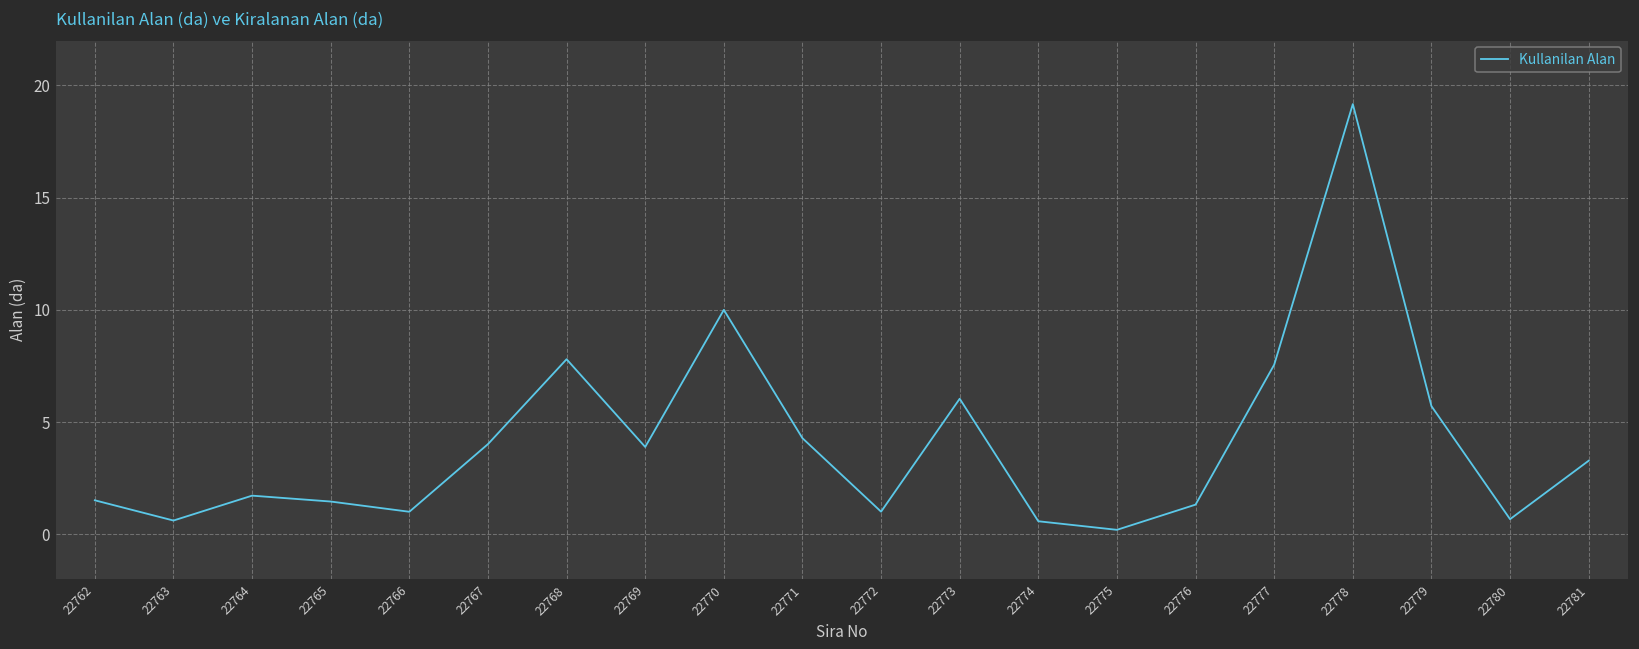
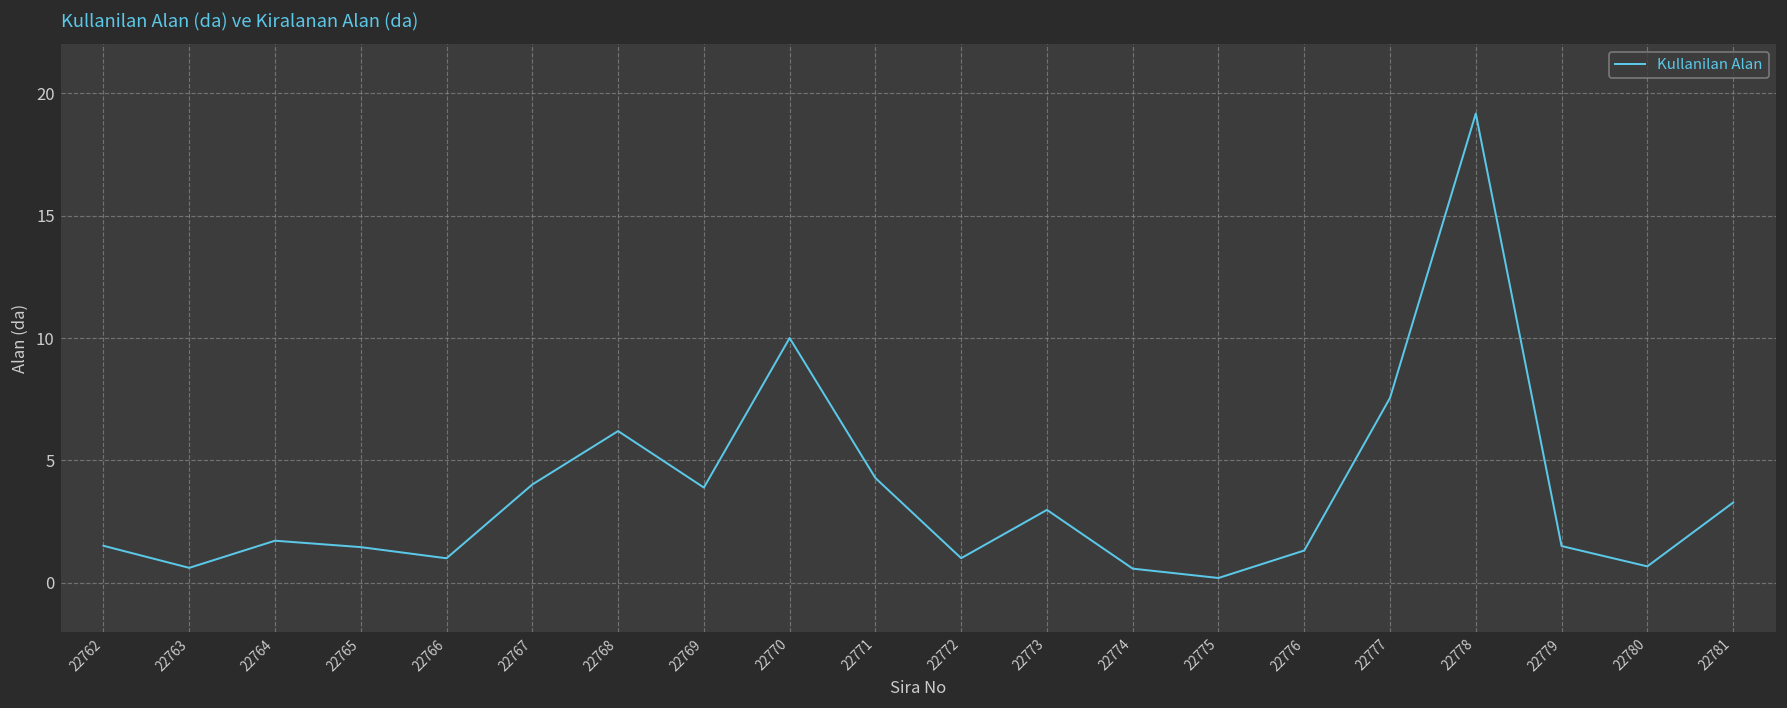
22768: 7.8 -> 6.2
22773: 6.0 -> 3.0
22779: 5.7 -> 1.5
